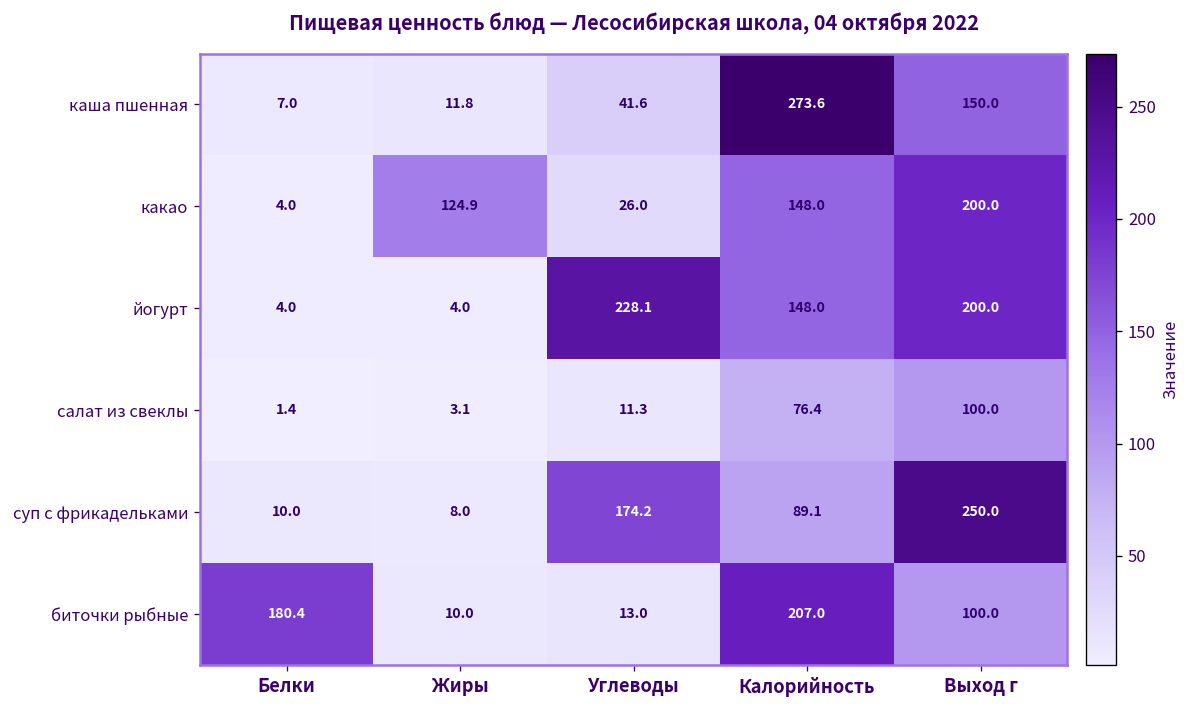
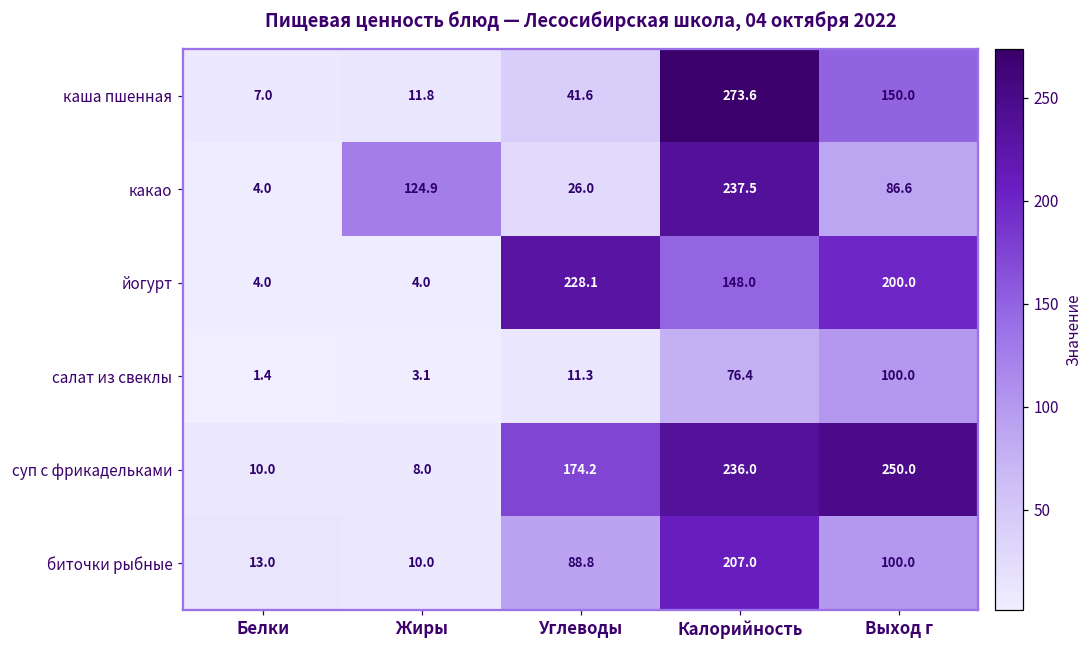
какао, Калорийность: 148.0 -> 237.5
какао, Выход г: 200.0 -> 86.6
суп с фрикадельками, Калорийность: 89.1 -> 236.0
биточки рыбные, Белки: 180.4 -> 13.0
биточки рыбные, Углеводы: 13.0 -> 88.8
